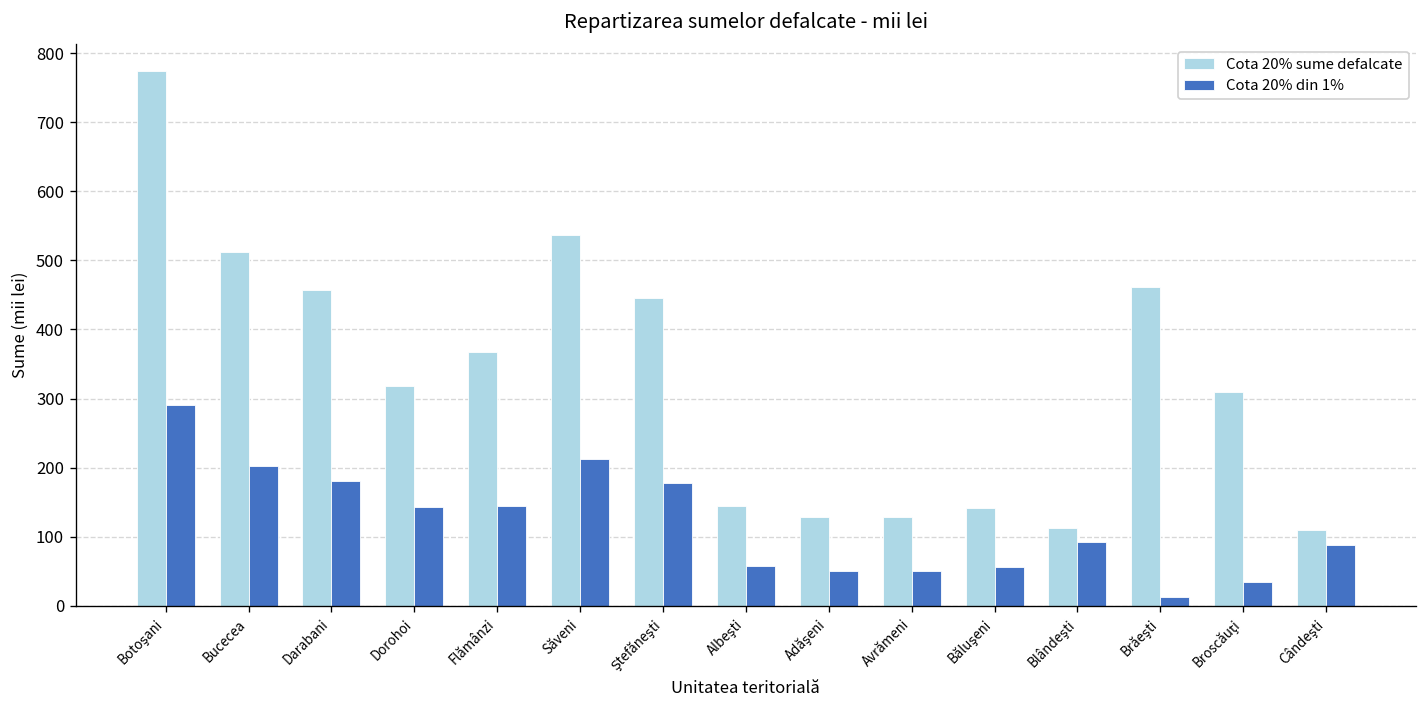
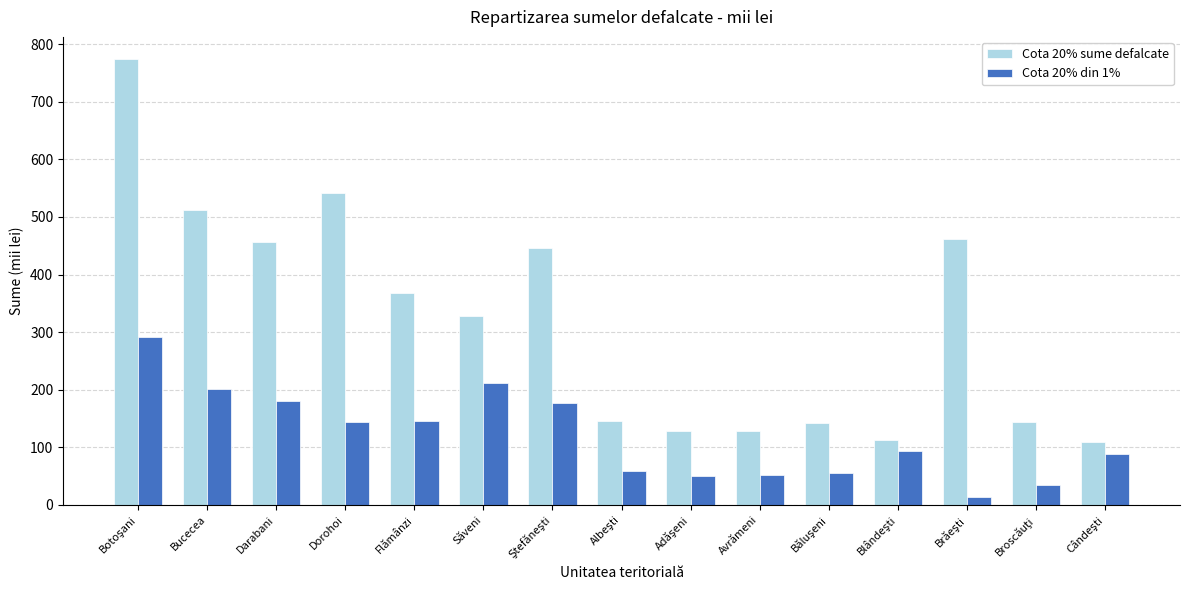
Cota 20% sume defalcate, Dorohoi: 320 -> 540
Cota 20% sume defalcate, Săveni: 540 -> 330
Cota 20% sume defalcate, Broscăuţi: 310 -> 140
